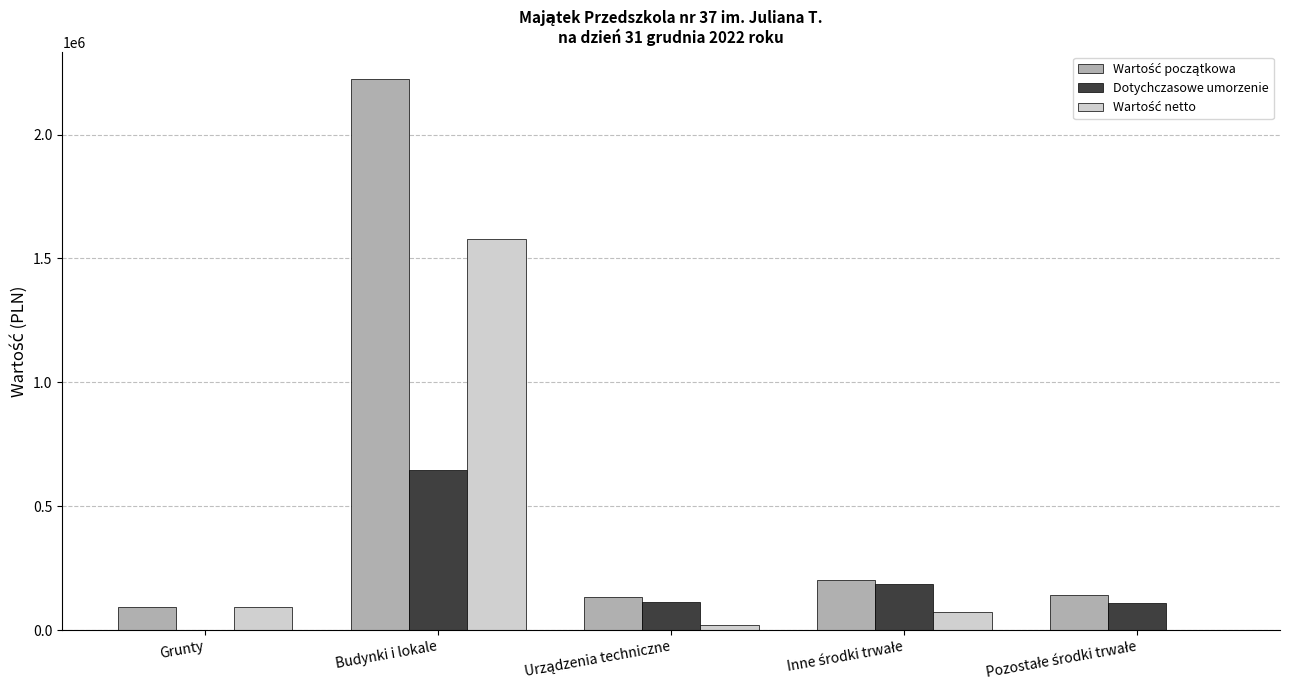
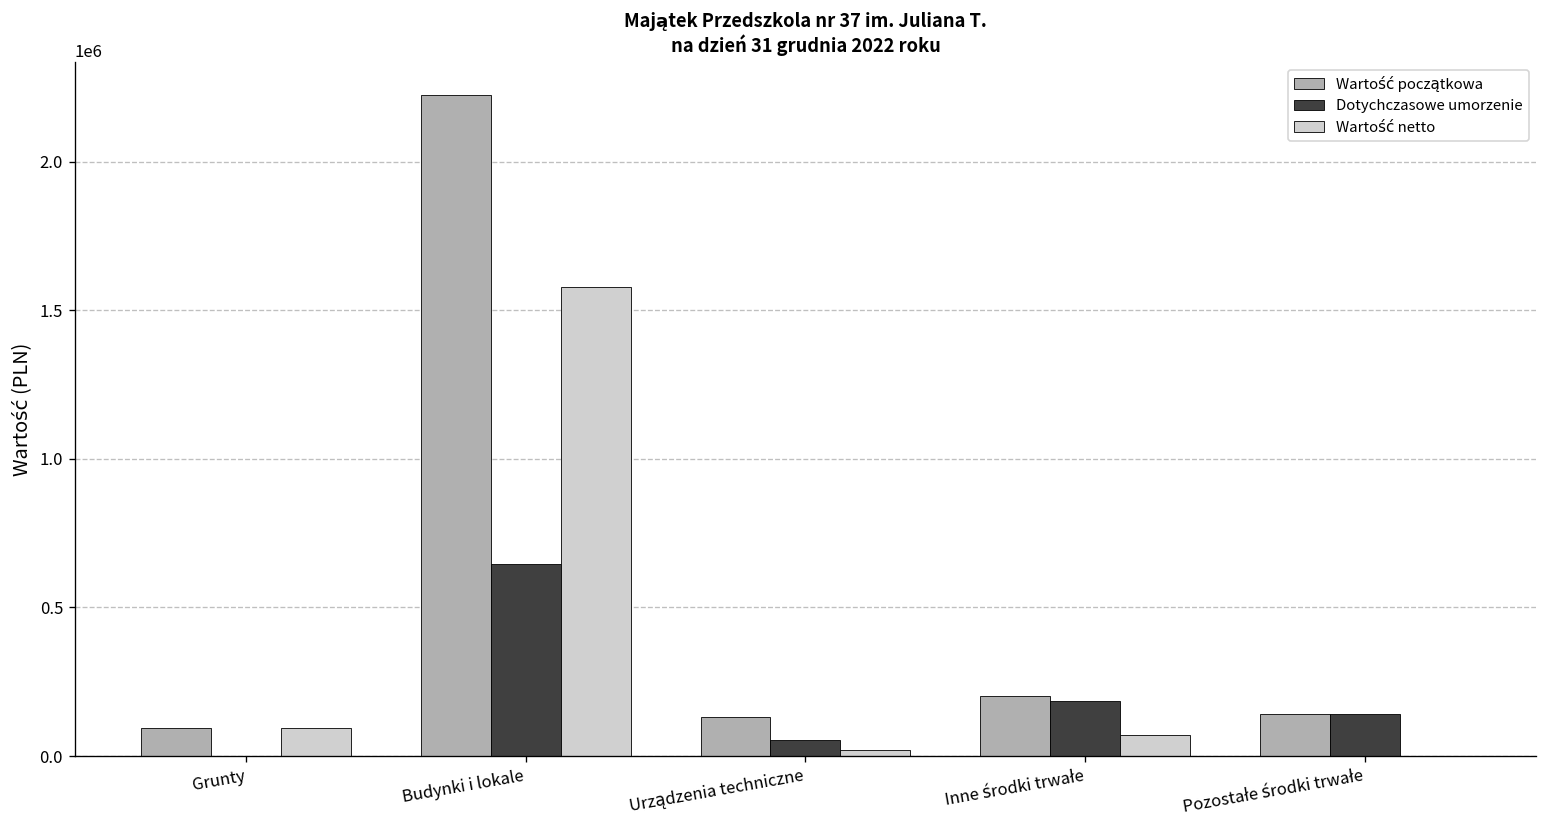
Dotychczasowe umorzenie, Urządzenia techniczne: 110000 -> 60000
Dotychczasowe umorzenie, Pozostałe środki trwałe: 110000 -> 140000
